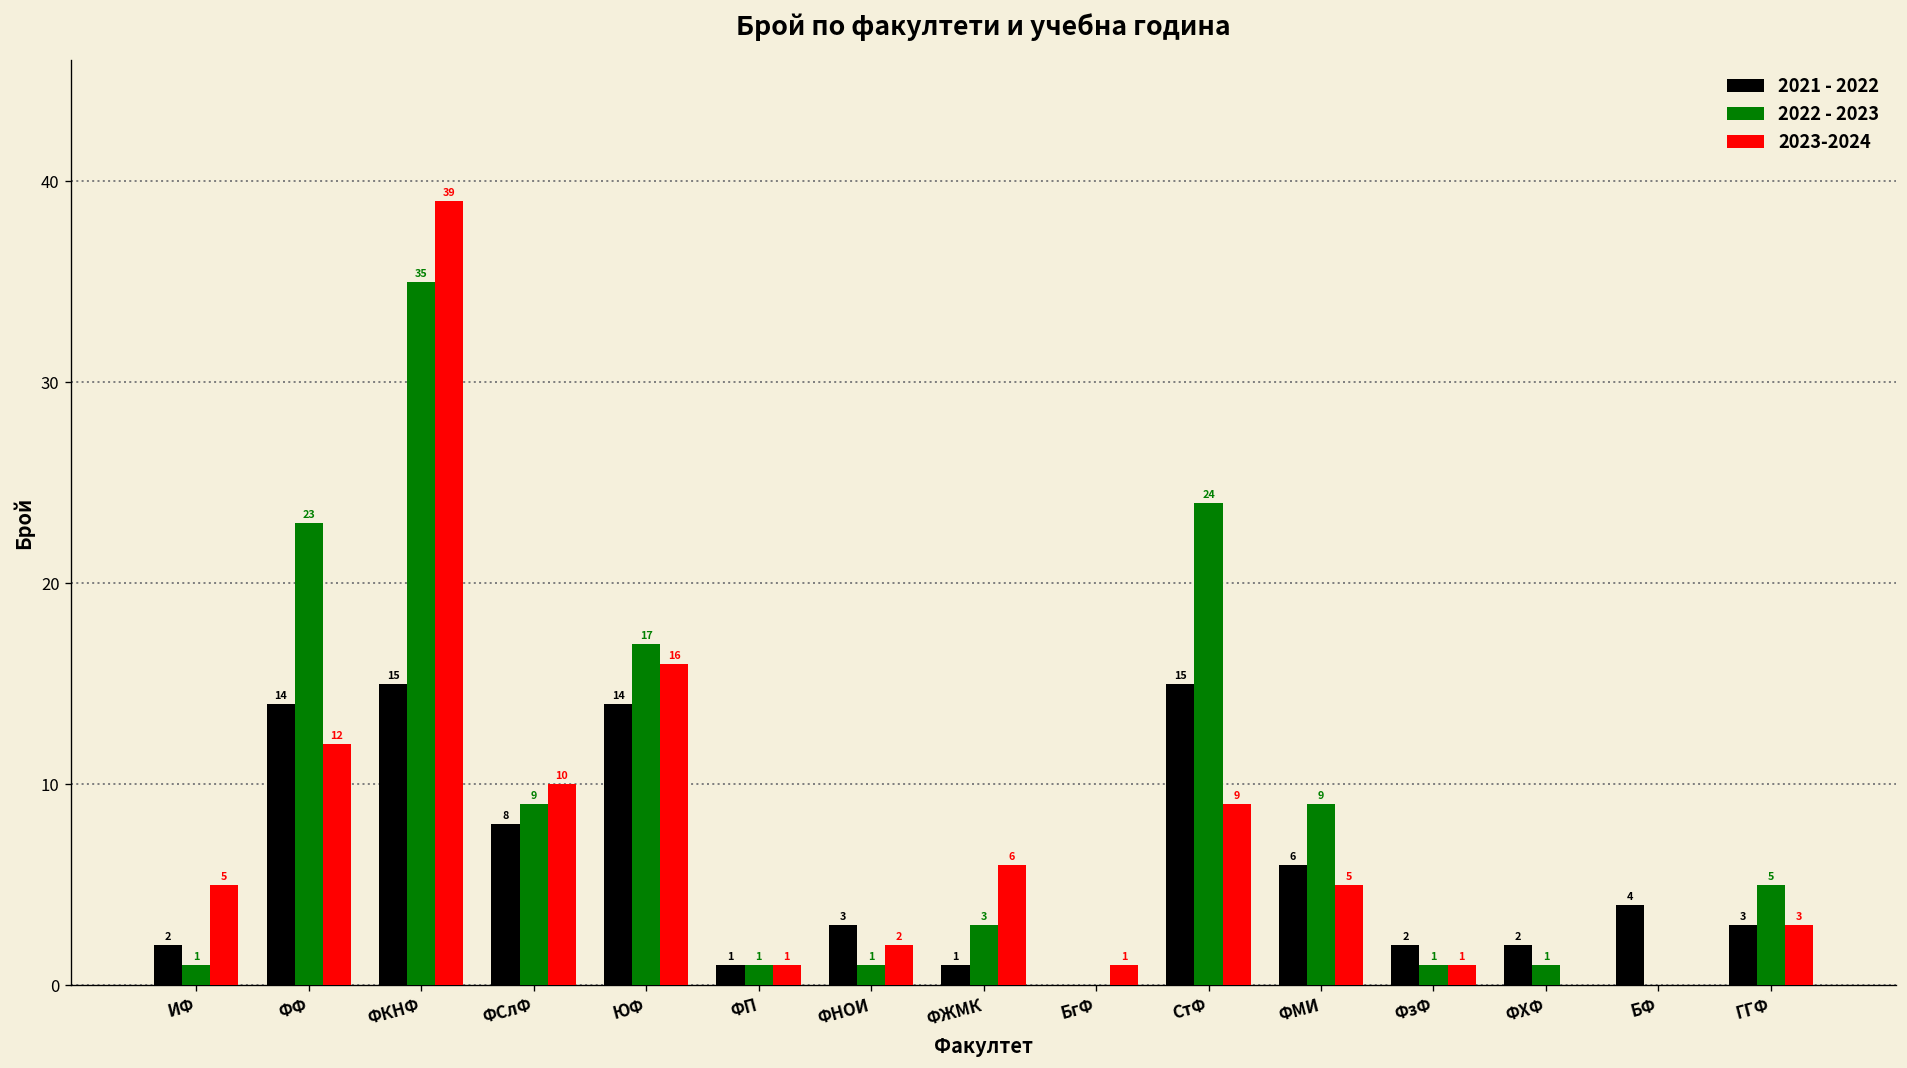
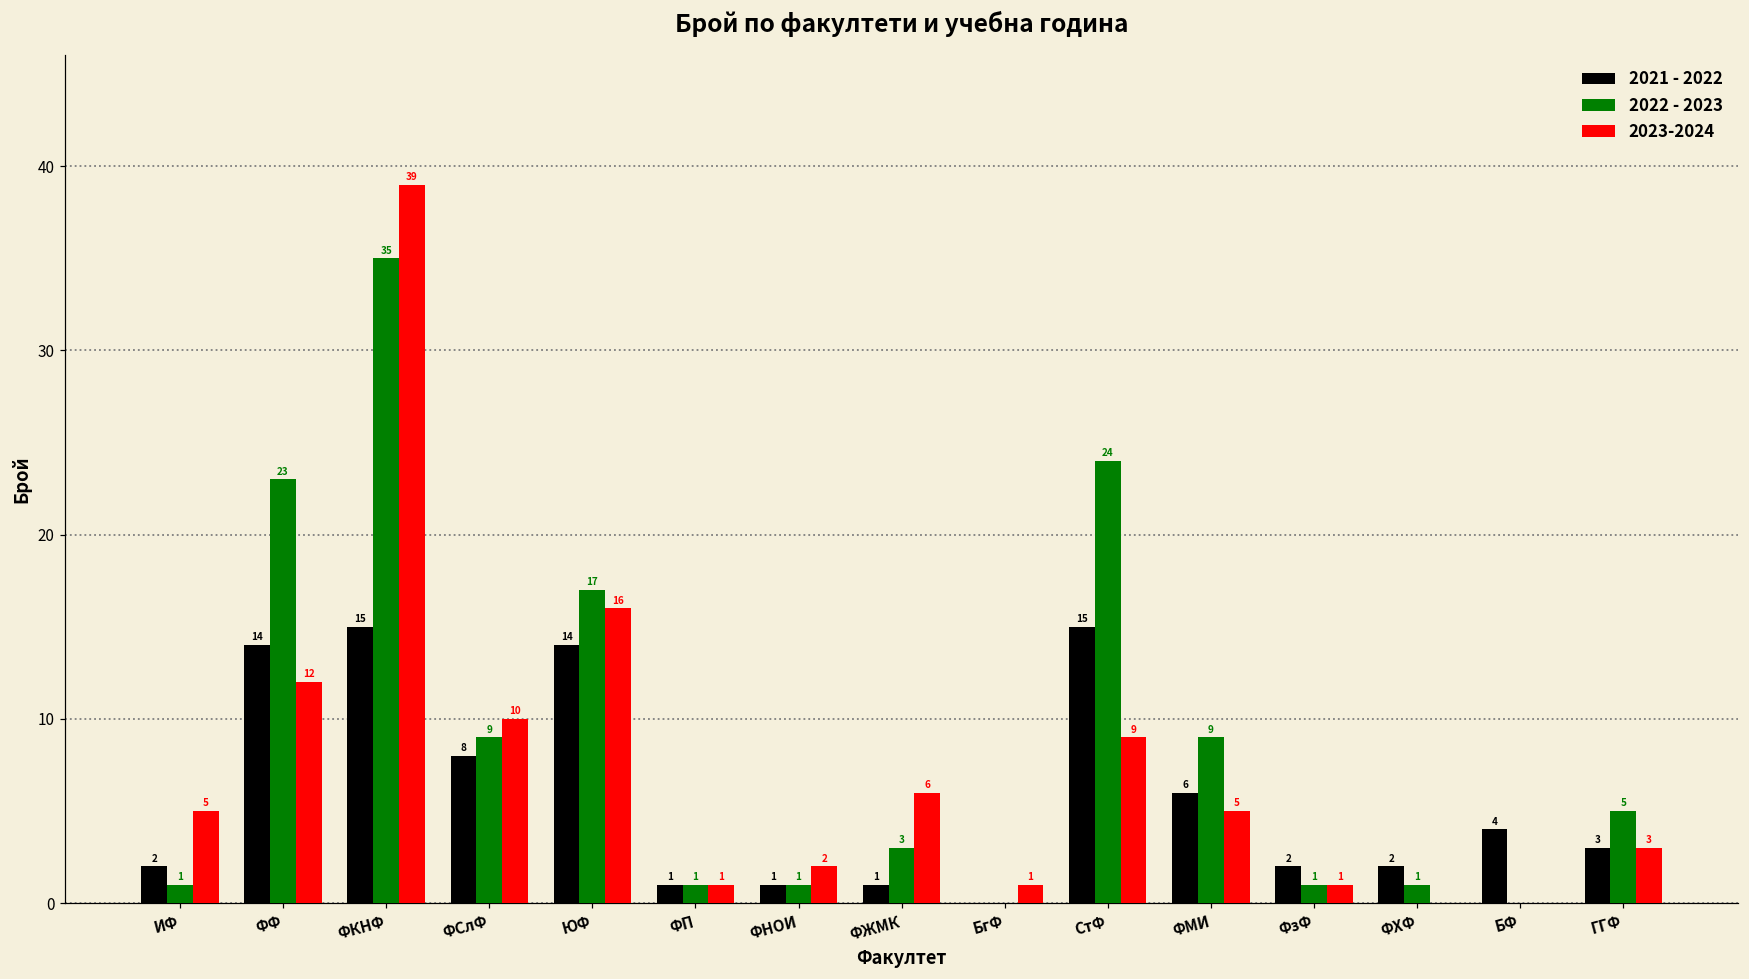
2021 - 2022, ФНОИ: 3 -> 1
